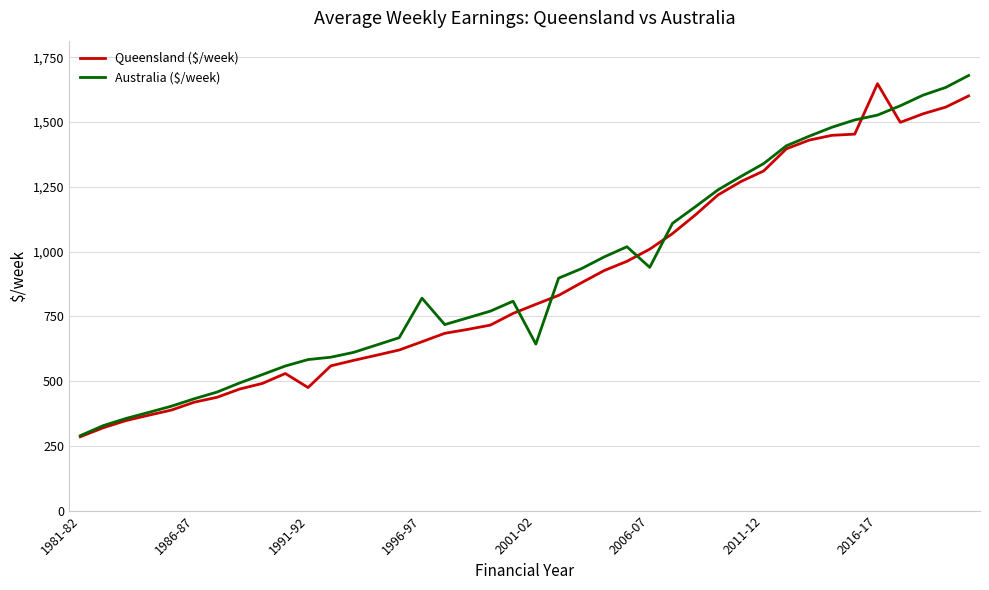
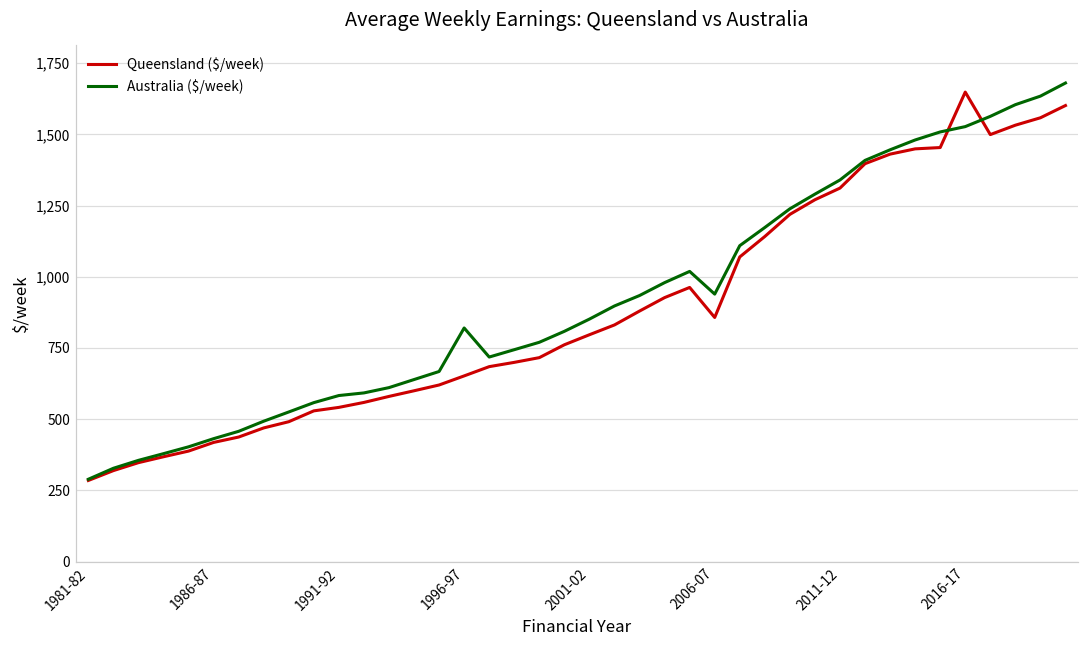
Queensland ($/week), 1991-92: 480 -> 540
Australia ($/week), 2001-02: 640 -> 850
Queensland ($/week), 2006-07: 1,010 -> 860
